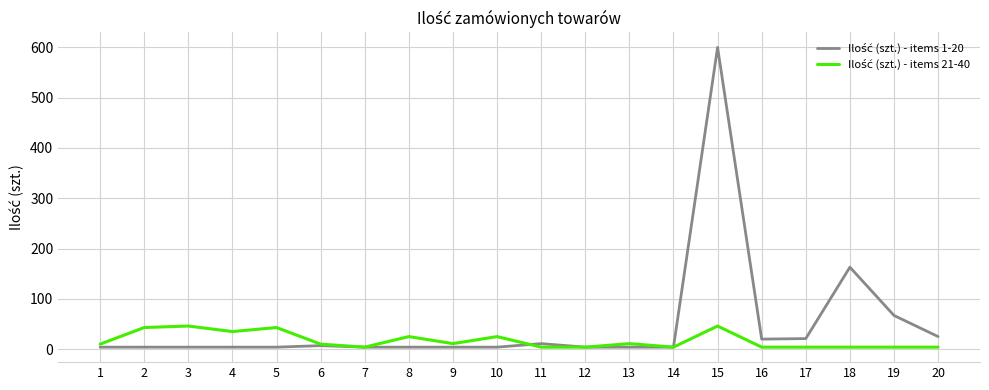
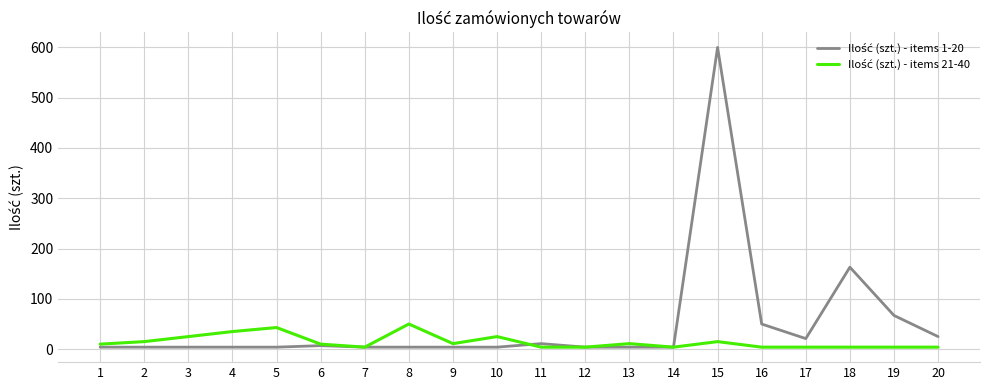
Ilość (szt.) - items 21-40, 2: 40 -> 20
Ilość (szt.) - items 21-40, 3: 50 -> 30
Ilość (szt.) - items 21-40, 8: 30 -> 50
Ilość (szt.) - items 21-40, 15: 50 -> 20
Ilość (szt.) - items 1-20, 16: 20 -> 50
